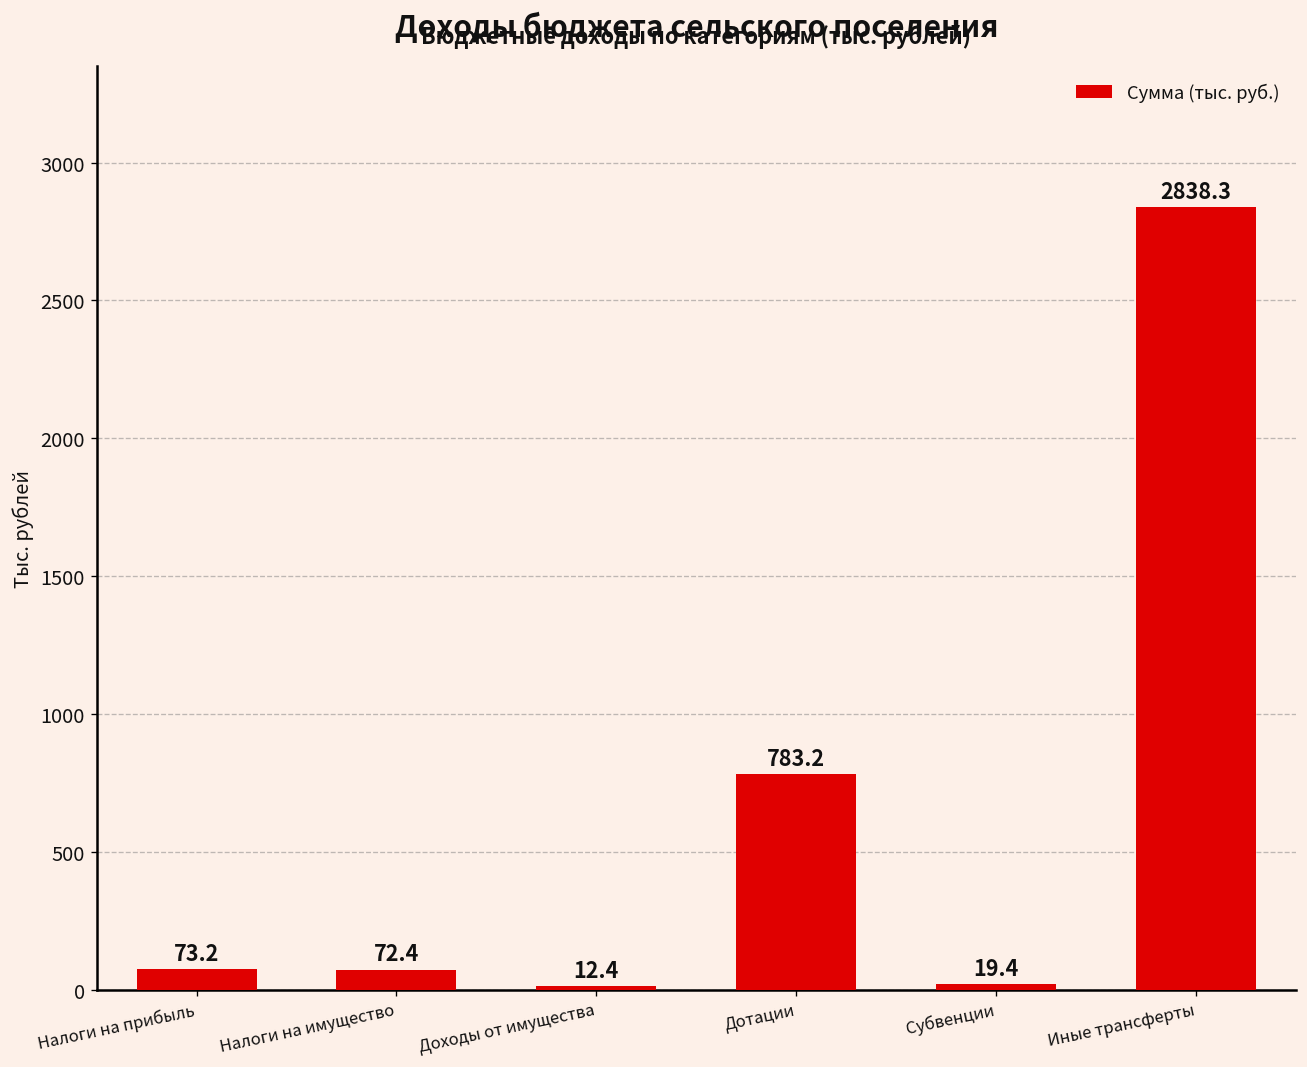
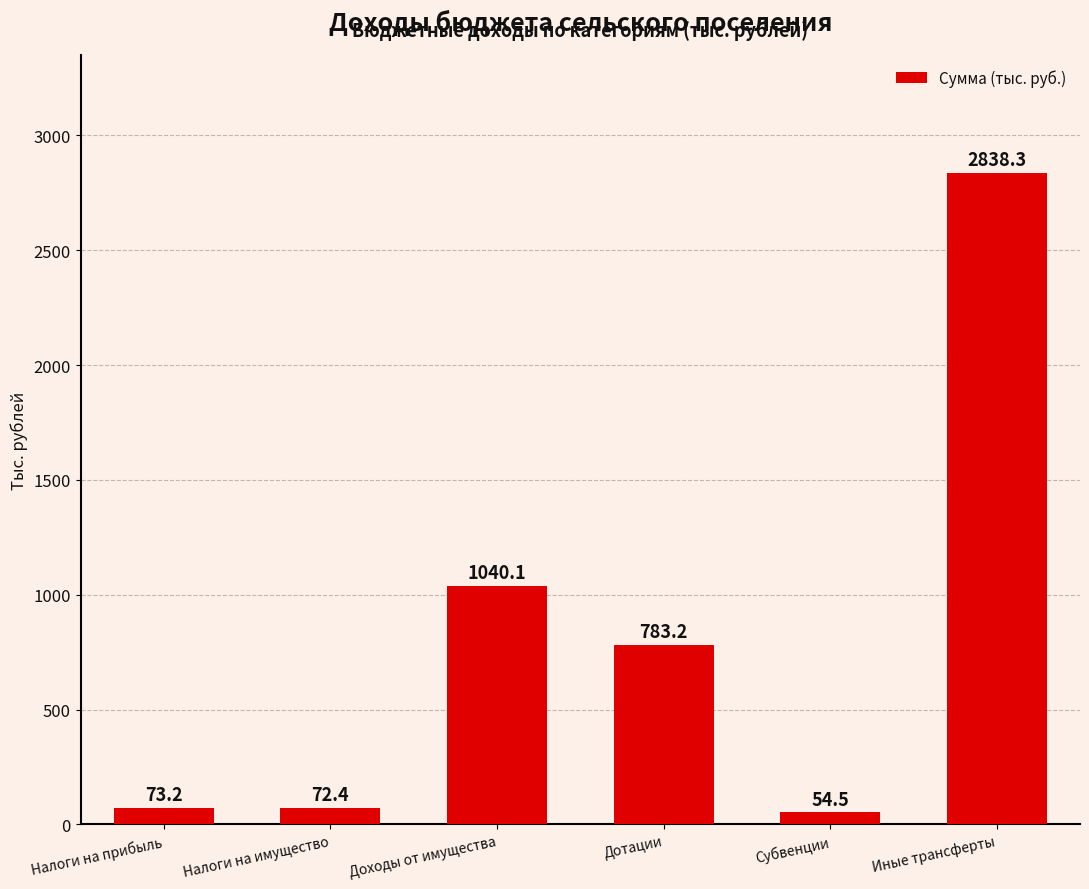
Доходы от имущества: 12.4 -> 1040.1
Субвенции: 19.4 -> 54.5
